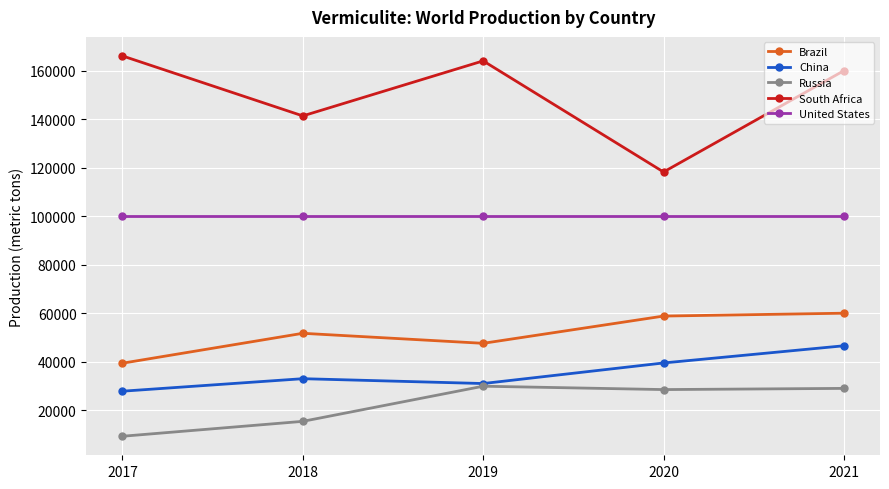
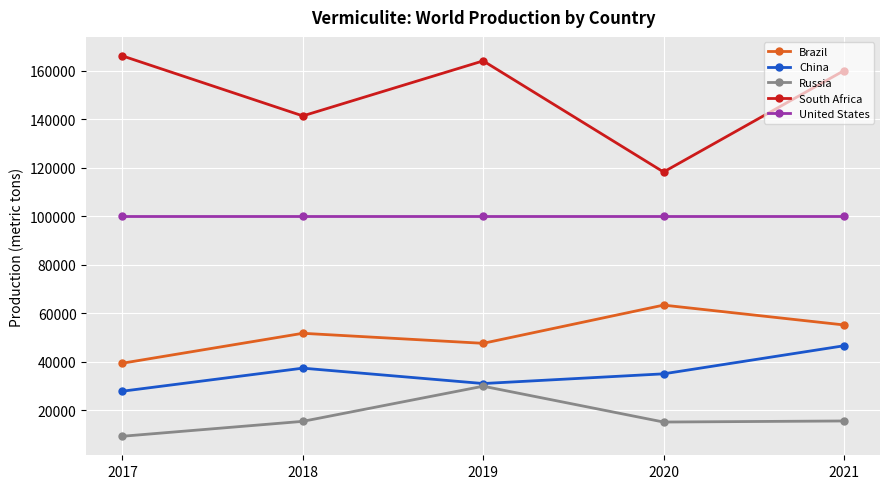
China, 2018: 33000 -> 37000
Brazil, 2020: 59000 -> 63000
China, 2020: 39000 -> 35000
Russia, 2020: 29000 -> 15000
Brazil, 2021: 60000 -> 55000
Russia, 2021: 29000 -> 16000
